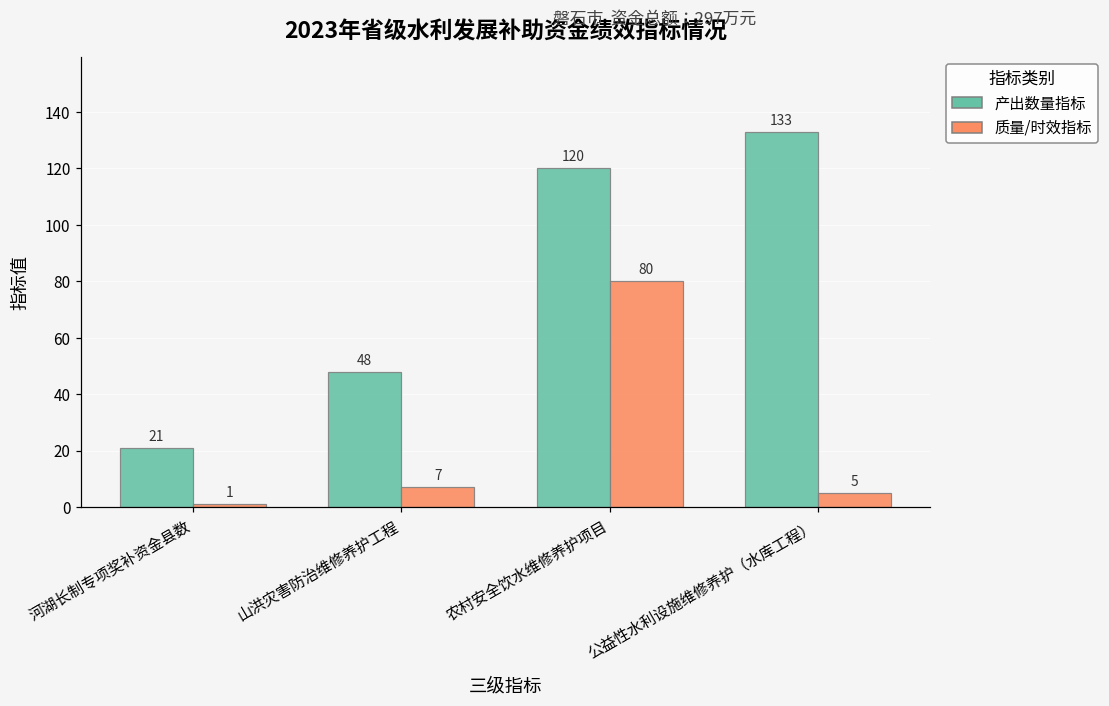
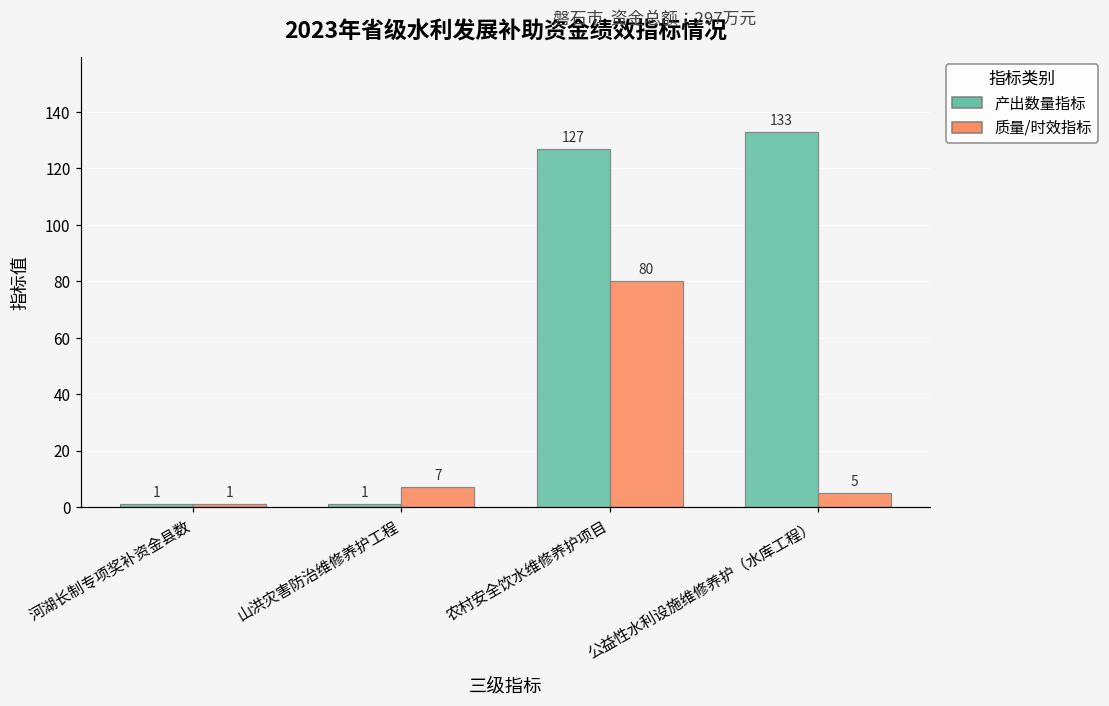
产出数量指标, 河湖长制专项奖补资金县数: 21 -> 1
产出数量指标, 山洪灾害防治维修养护工程: 48 -> 1
产出数量指标, 农村安全饮水维修养护项目: 120 -> 127
